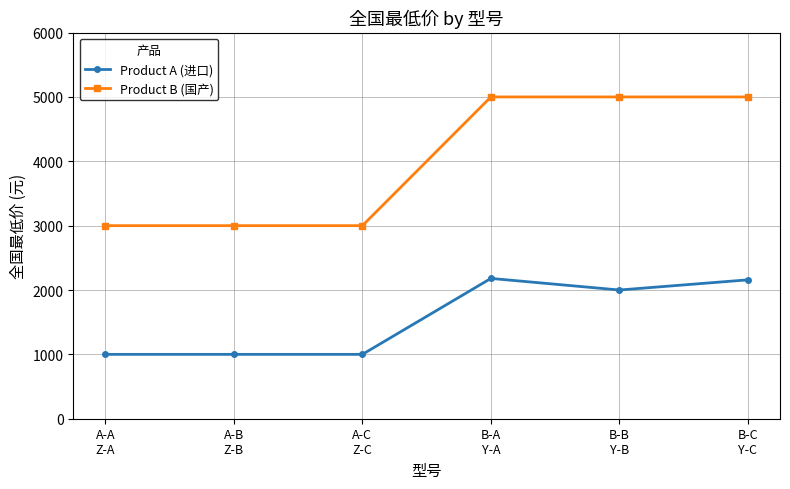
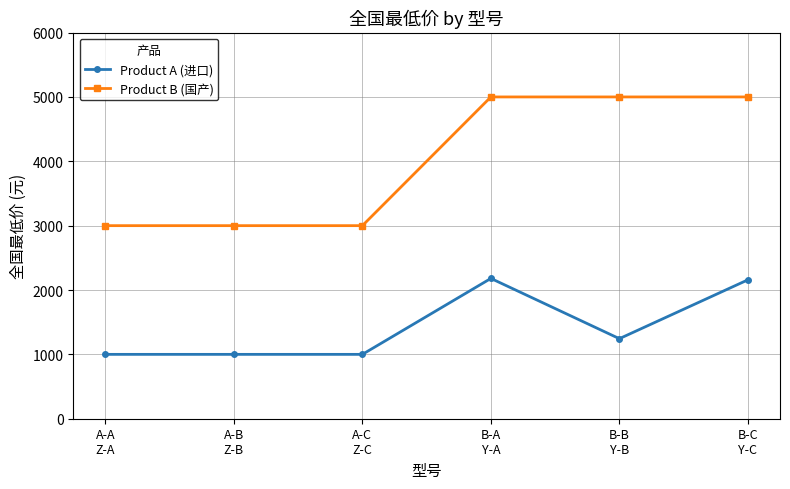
Product A (进口), B-B Y-B: 2000 -> 1200
